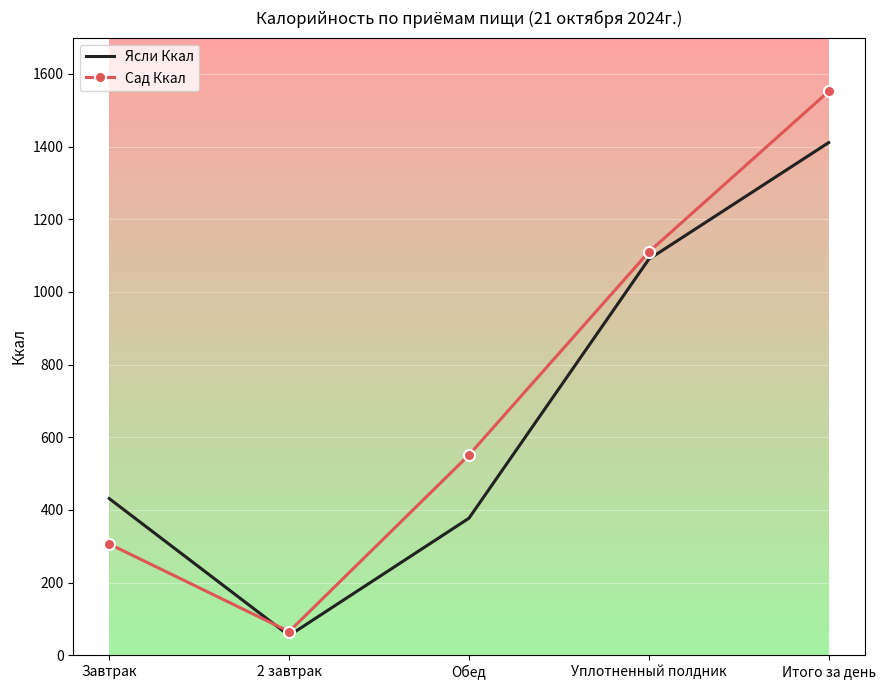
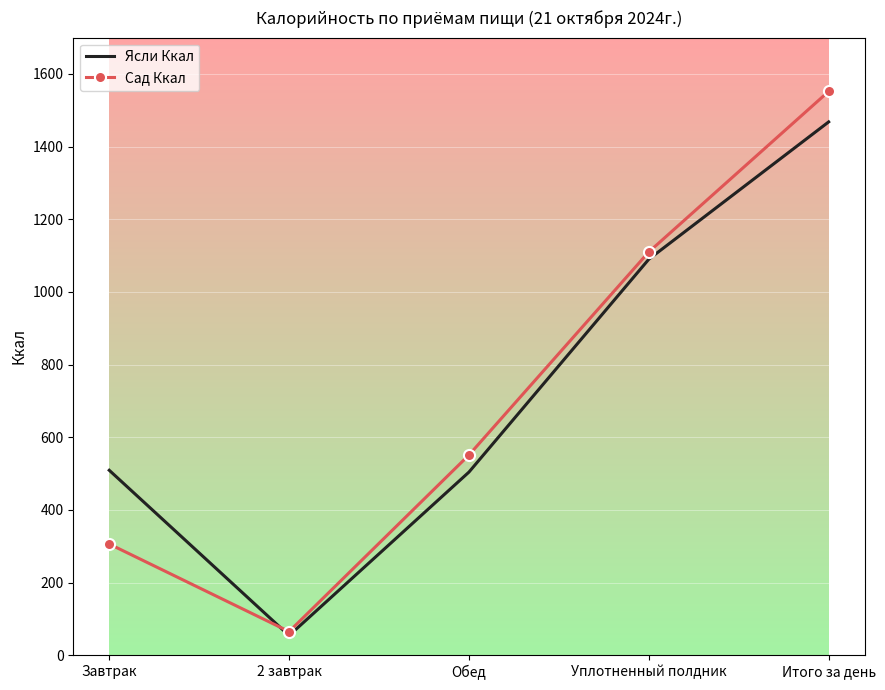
Ясли Ккал, Завтрак: 430 -> 510
Ясли Ккал, Обед: 380 -> 500
Ясли Ккал, Итого за день: 1410 -> 1470
